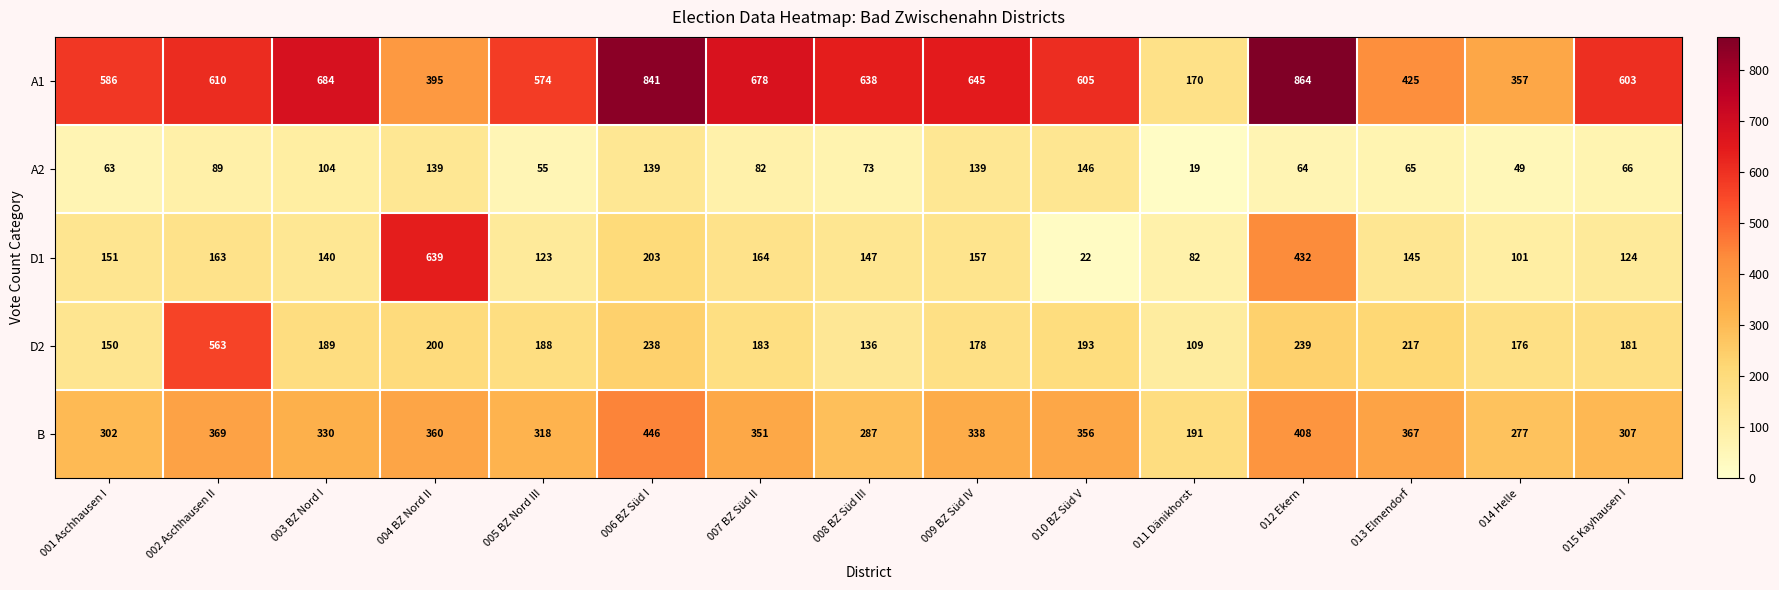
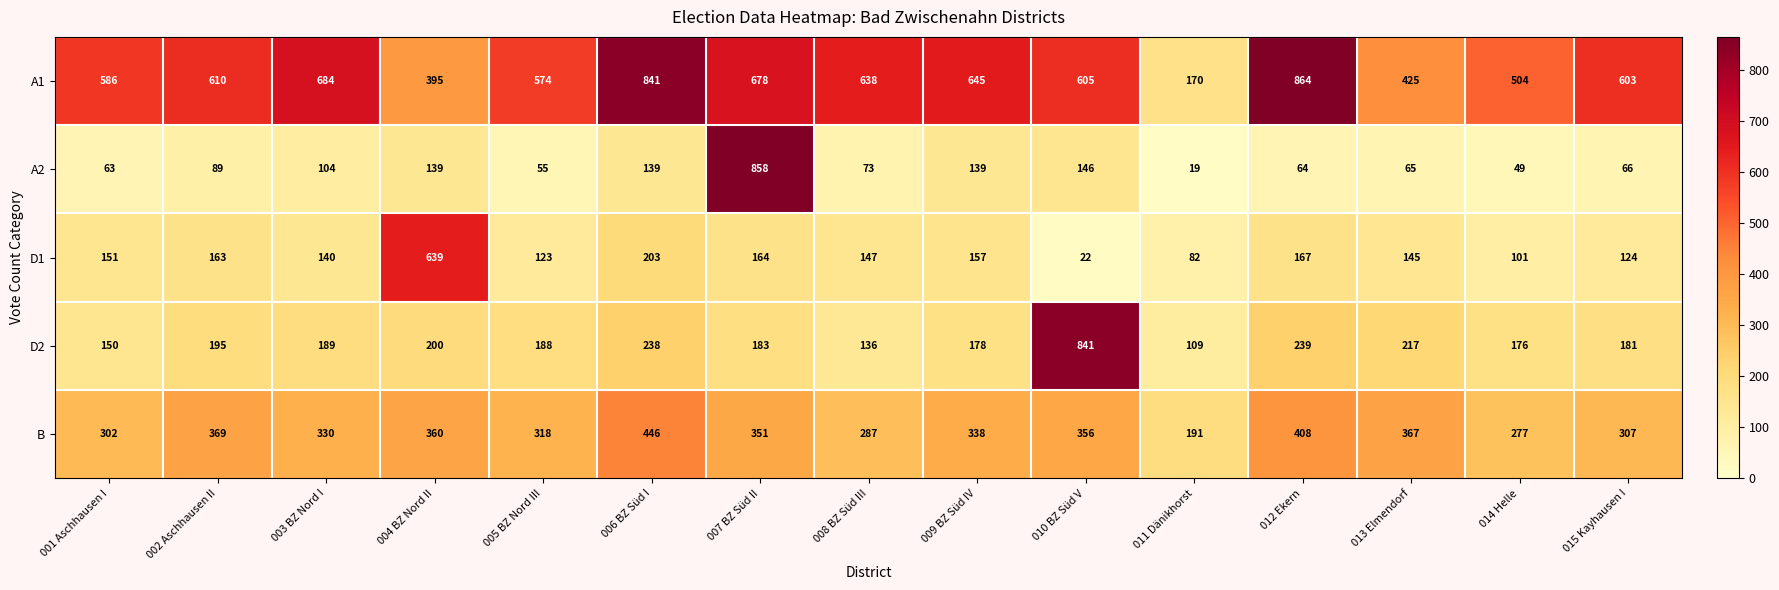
A1, 014 Helle: 357 -> 504
A2, 007 BZ Süd II: 82 -> 858
D1, 012 Ekern: 432 -> 167
D2, 002 Aschhausen II: 563 -> 195
D2, 010 BZ Süd V: 193 -> 841
